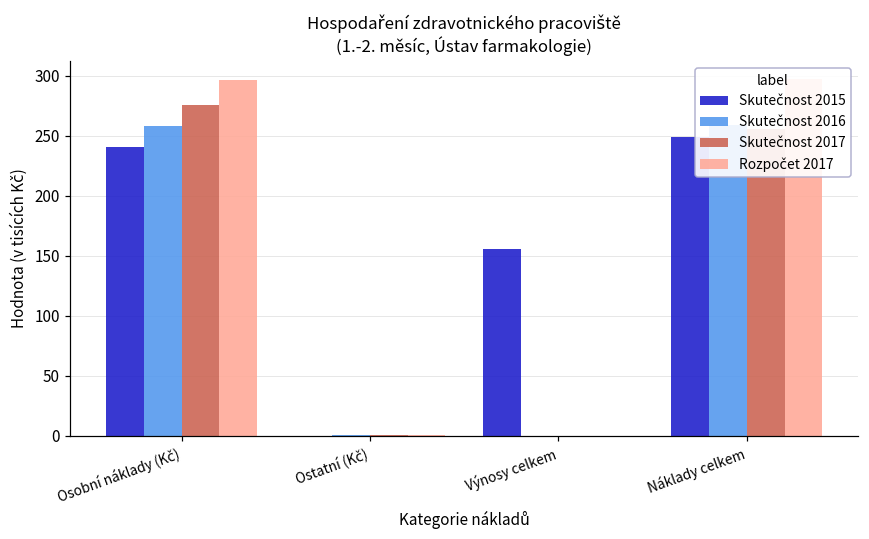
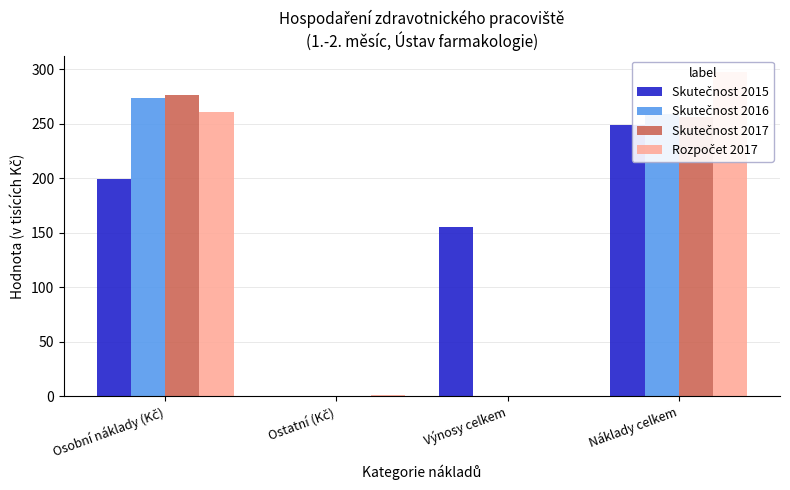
Skutečnost 2015, Osobní náklady (Kč): 241 -> 199
Skutečnost 2016, Osobní náklady (Kč): 259 -> 274
Rozpočet 2017, Osobní náklady (Kč): 297 -> 260
